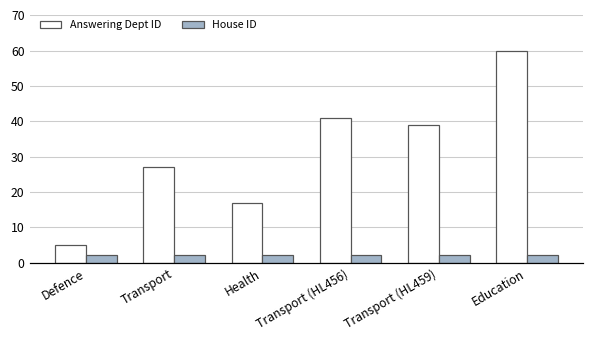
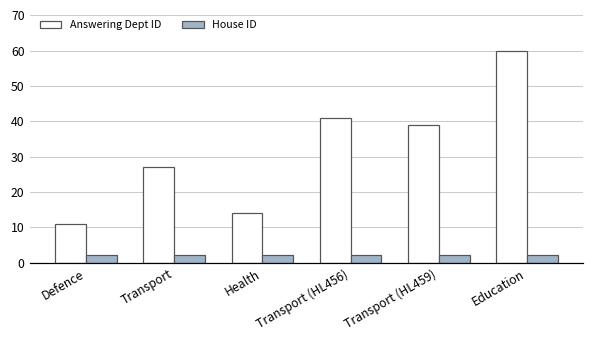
Answering Dept ID, Defence: 5 -> 11
Answering Dept ID, Health: 17 -> 14
